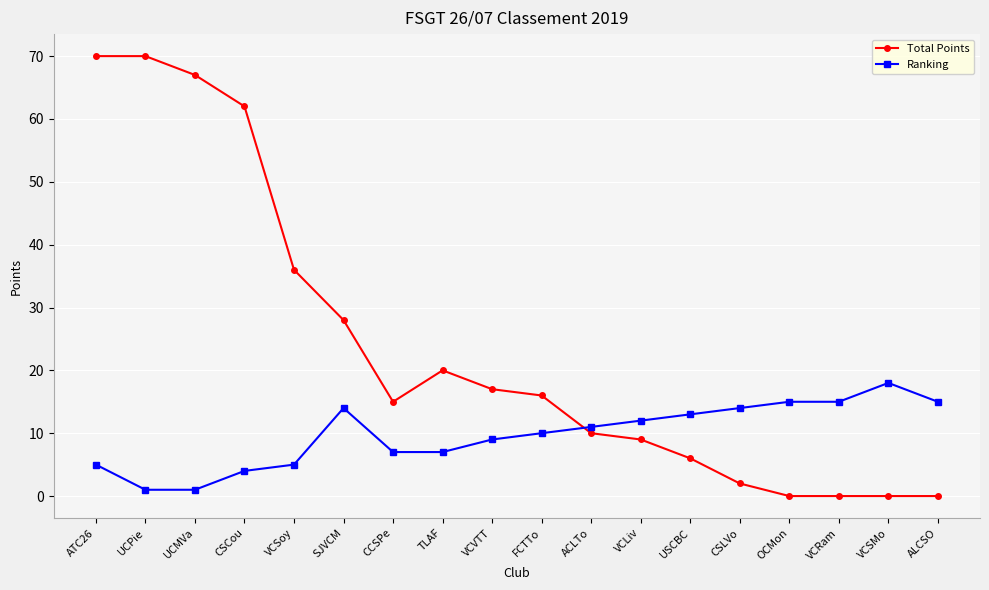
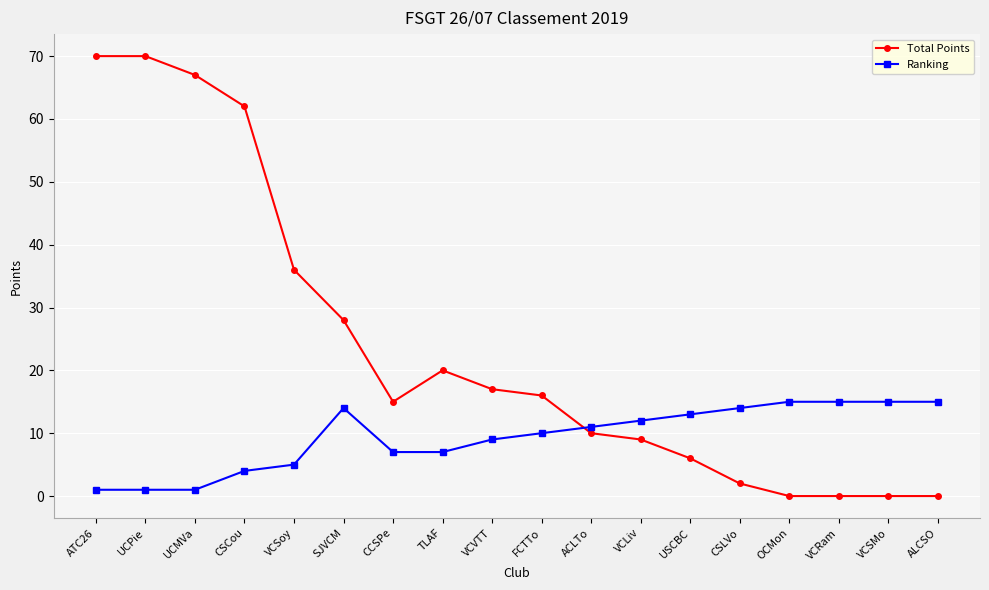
Ranking, ATC26: 5 -> 1
Ranking, VCSMo: 18 -> 15
